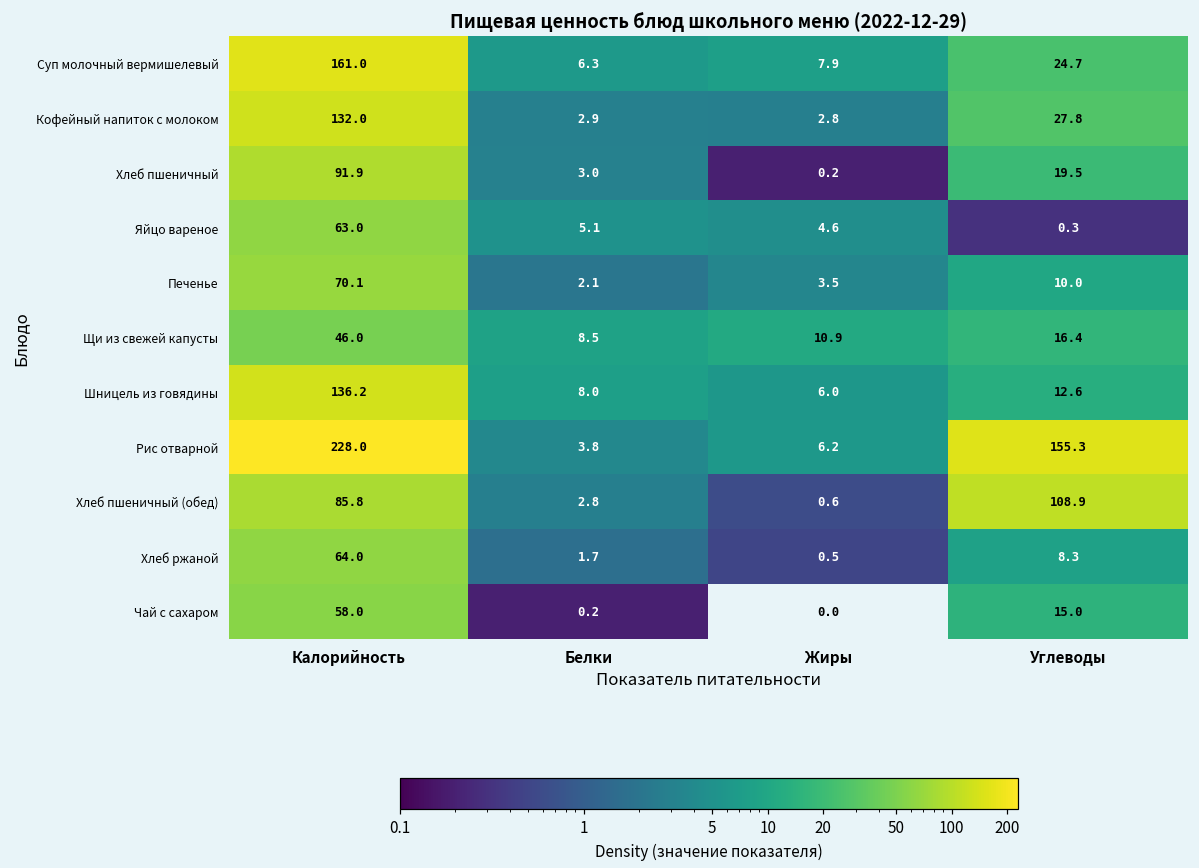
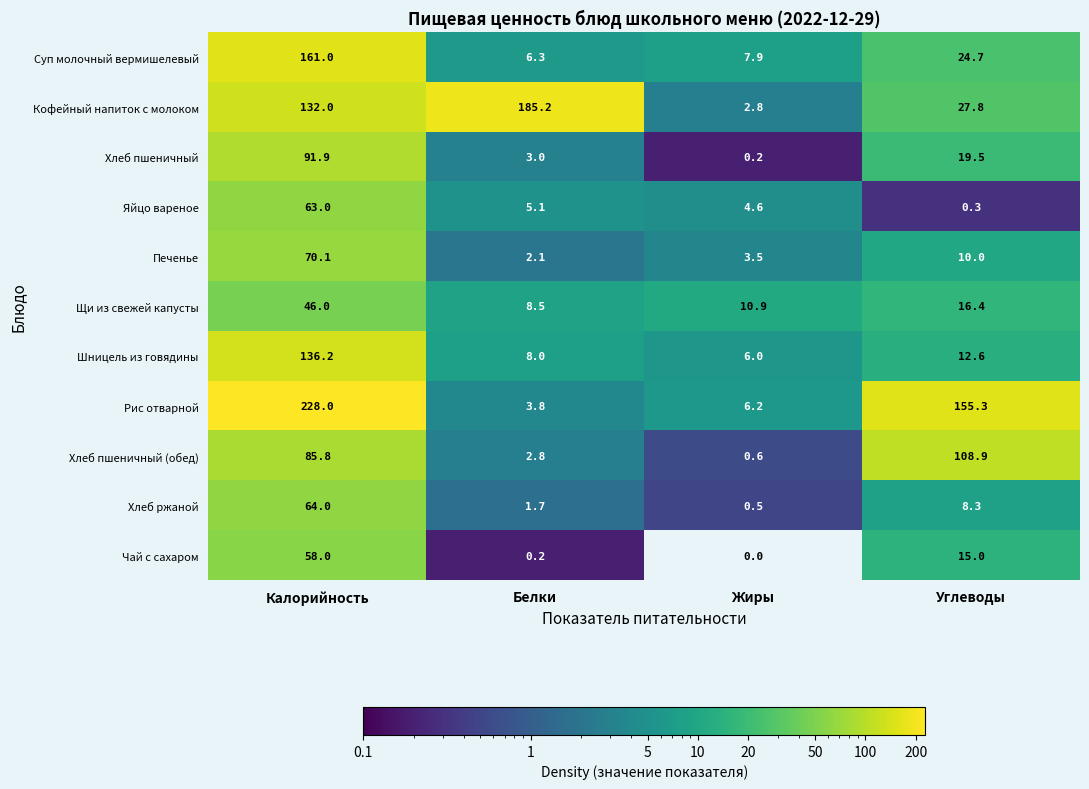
Кофейный напиток с молоком, Белки: 2.9 -> 185.2
